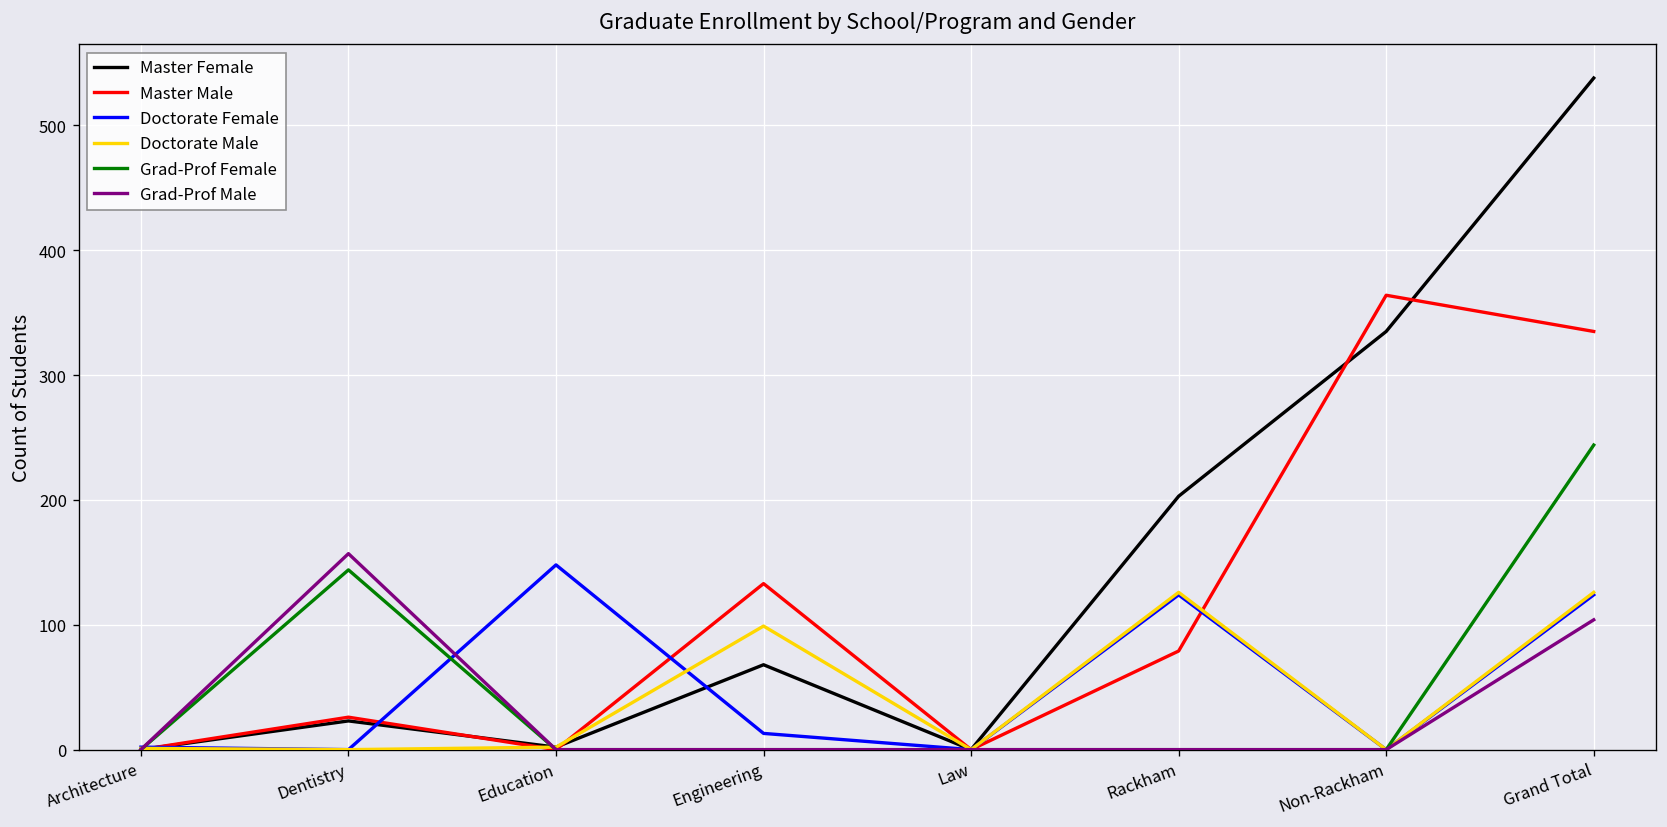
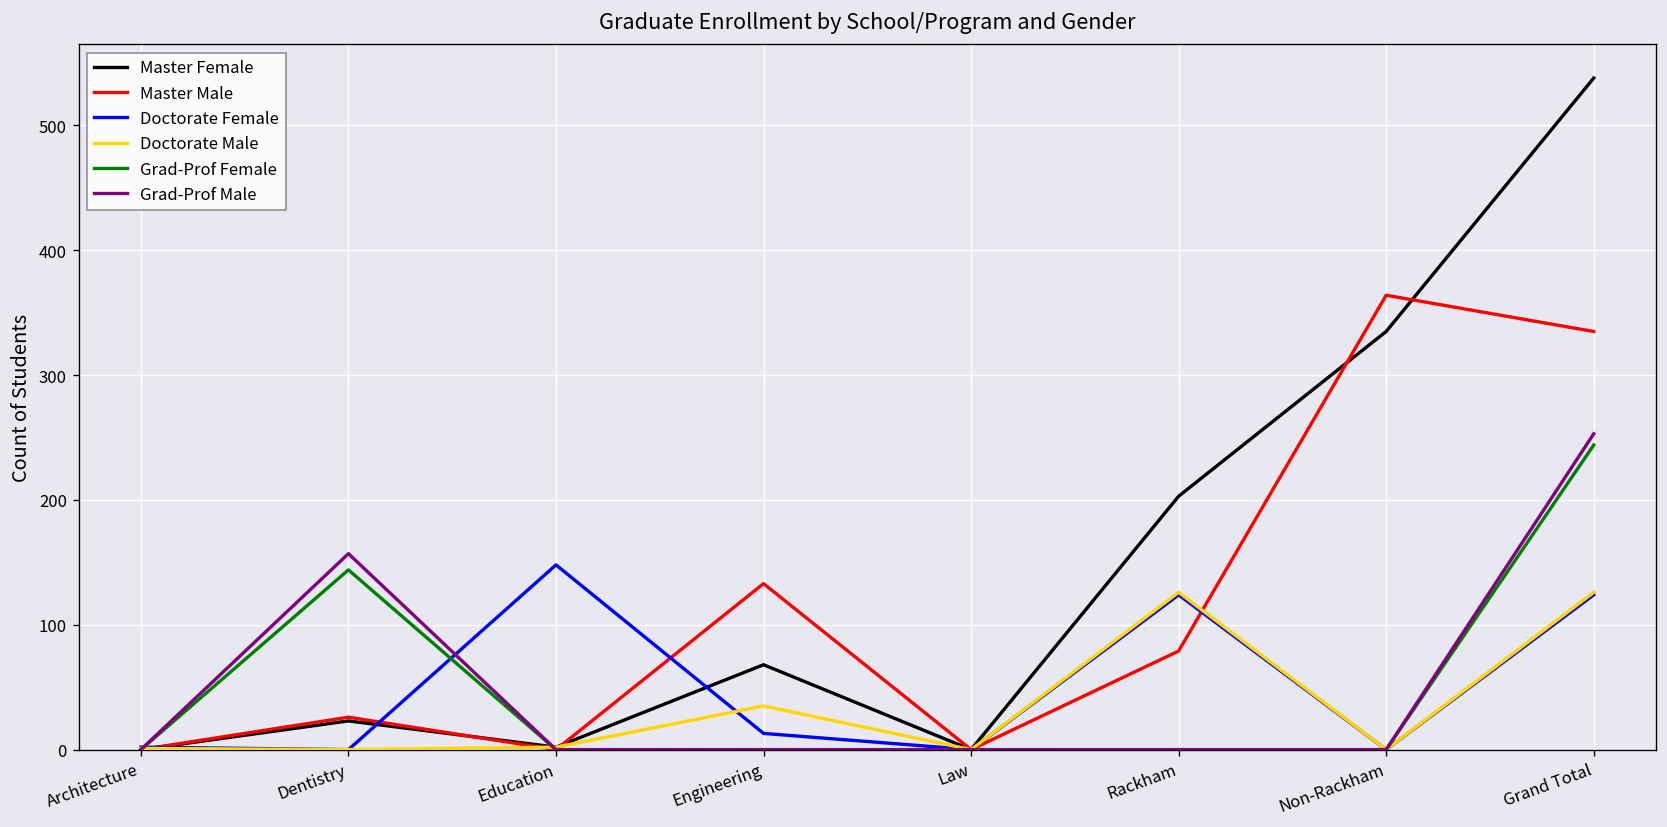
Doctorate Male, Engineering: 99 -> 35
Grad-Prof Male, Grand Total: 104 -> 253
